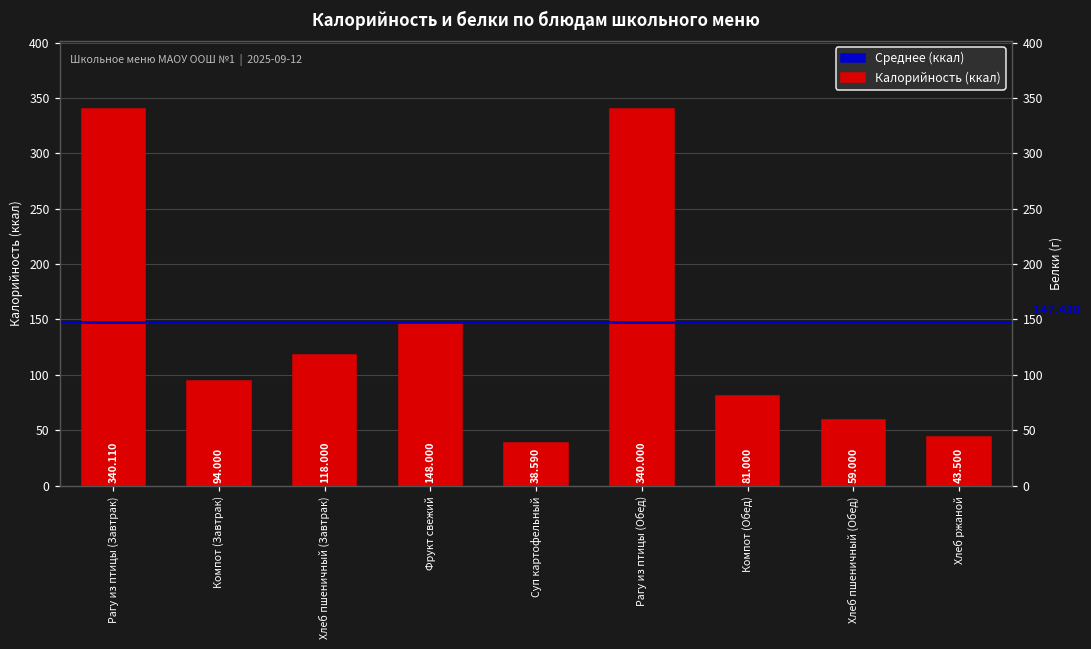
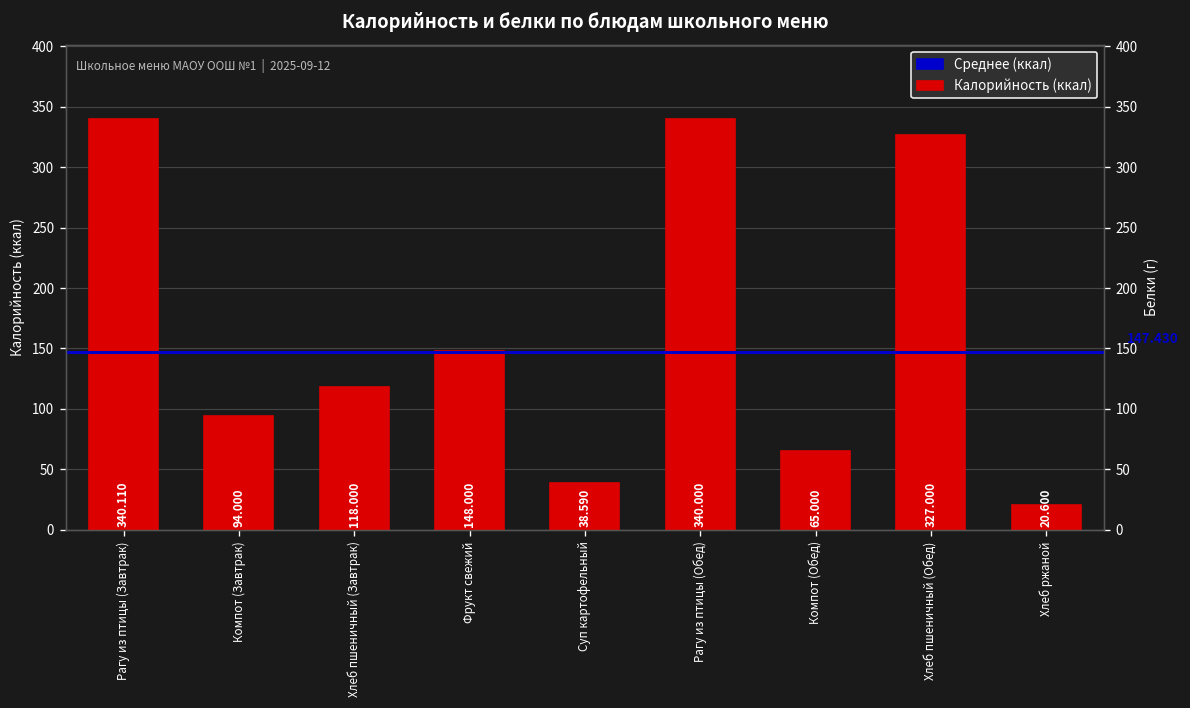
Компот (Обед): 81.000 -> 65.000
Хлеб пшеничный (Обед): 59.000 -> 327.000
Хлеб ржаной: 43.500 -> 20.600
